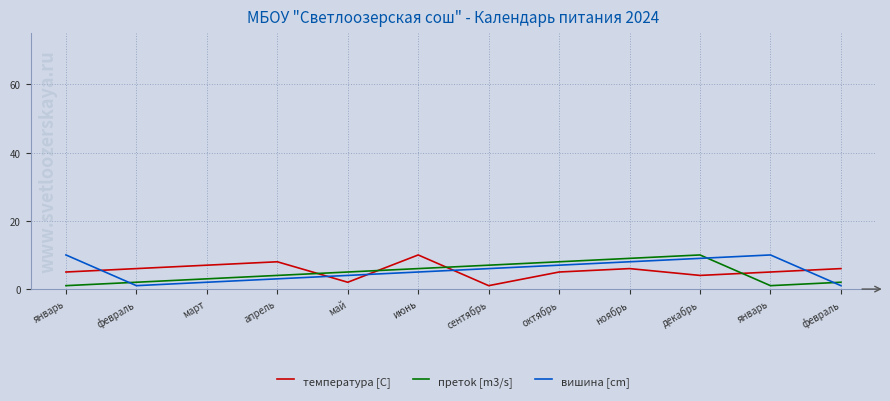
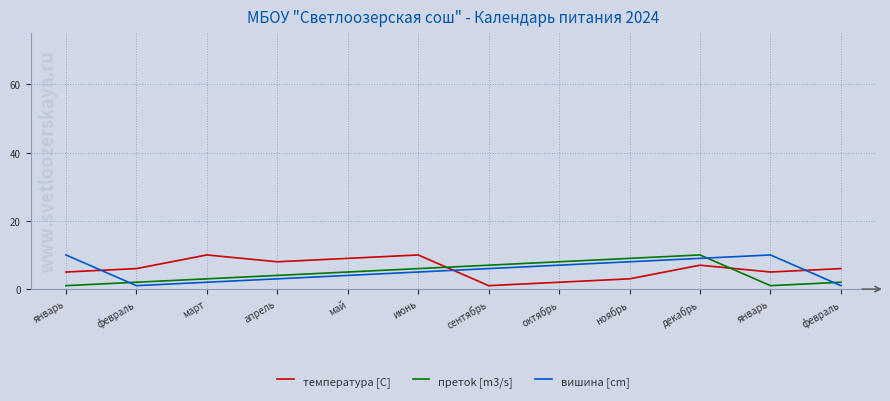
температура [C], март: 7 -> 10
температура [C], май: 2 -> 9
температура [C], октябрь: 5 -> 2
температура [C], ноябрь: 6 -> 3
температура [C], декабрь: 4 -> 7
